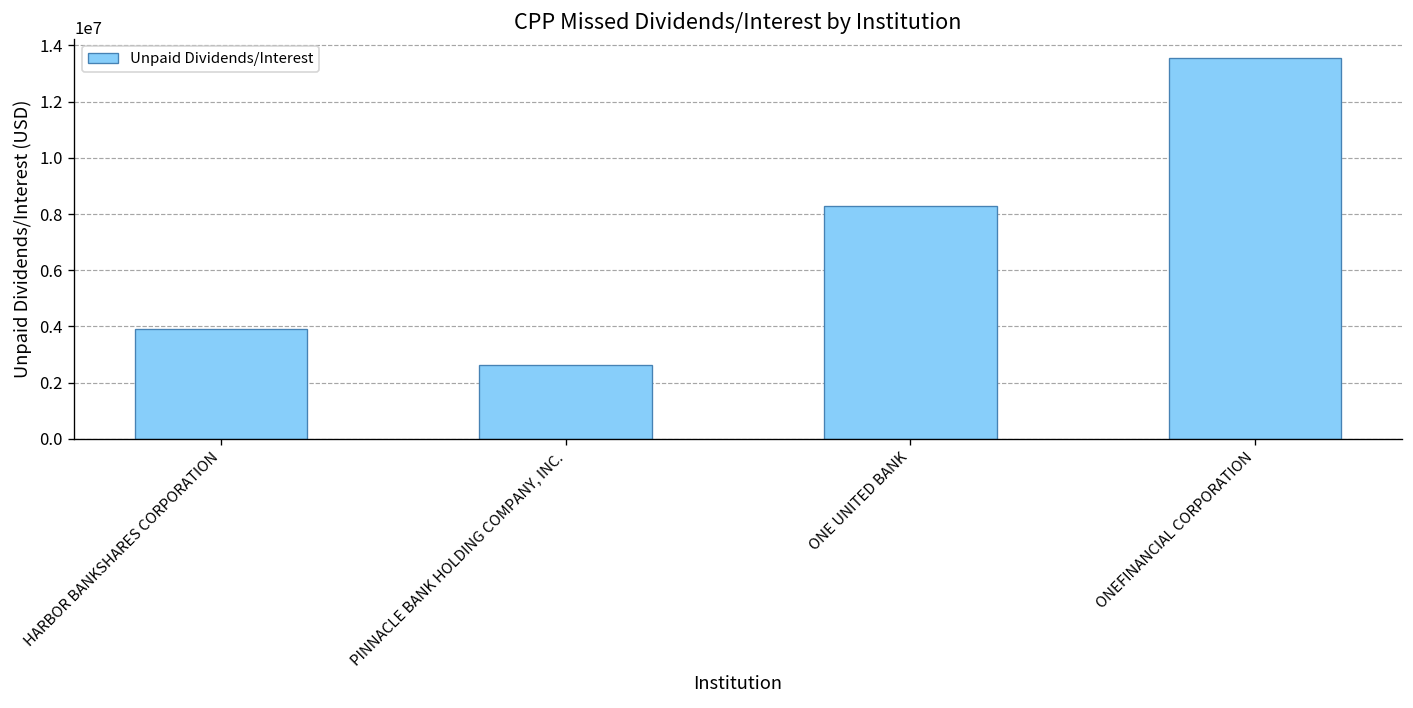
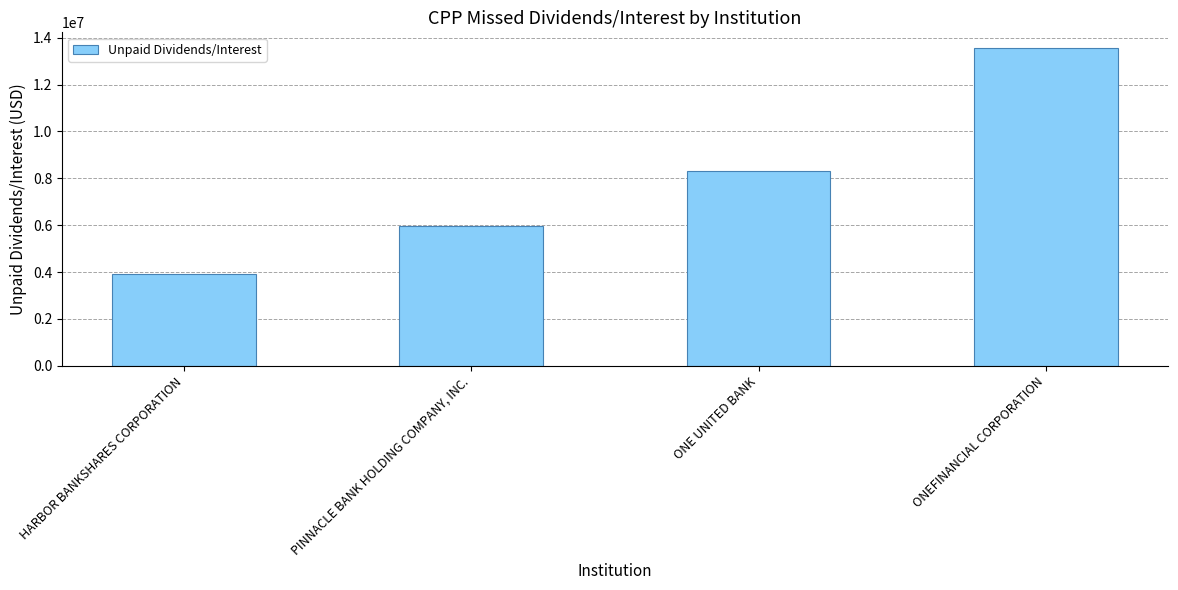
PINNACLE BANK HOLDING COMPANY, INC.: 2600000 -> 6000000
